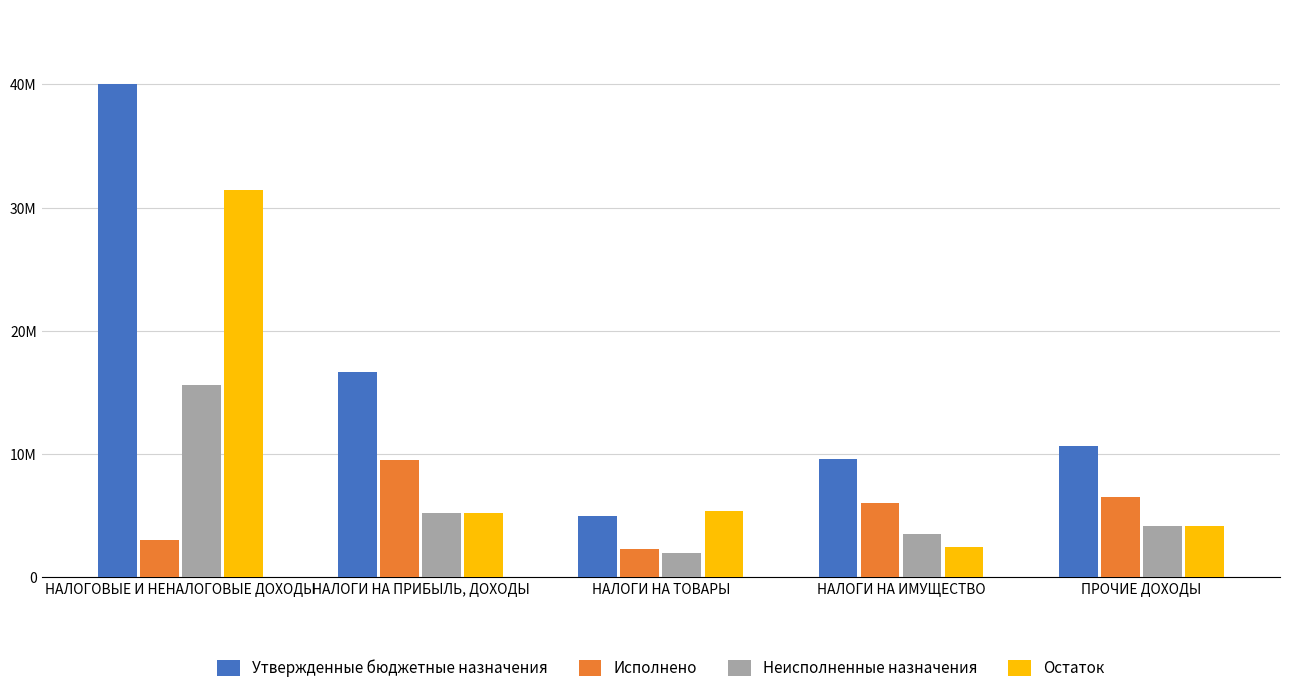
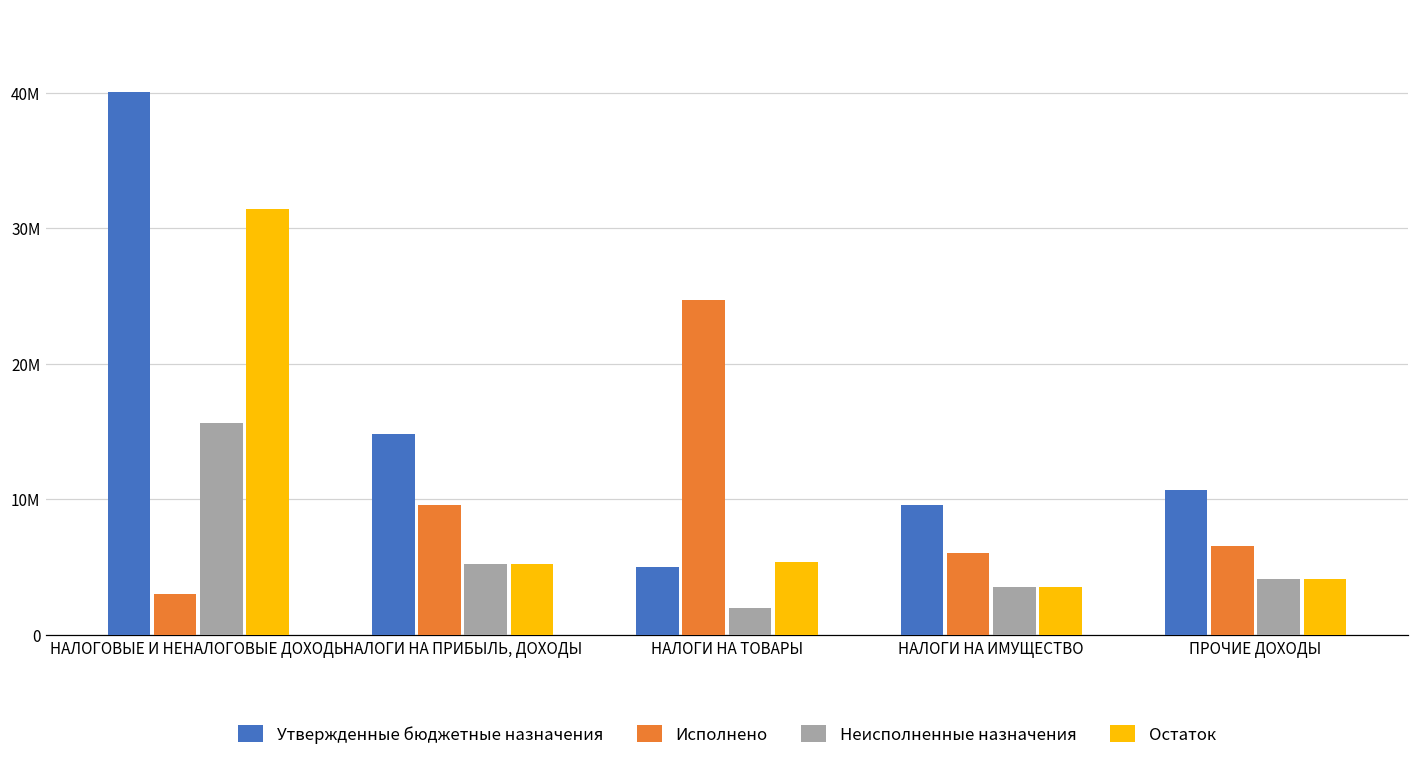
Утвержденные бюджетные назначения, НАЛОГИ НА ПРИБЫЛЬ, ДОХОДЫ: 16600000 -> 14800000
Исполнено, НАЛОГИ НА ТОВАРЫ: 2300000 -> 24700000
Остаток, НАЛОГИ НА ИМУЩЕСТВО: 2400000 -> 3500000
